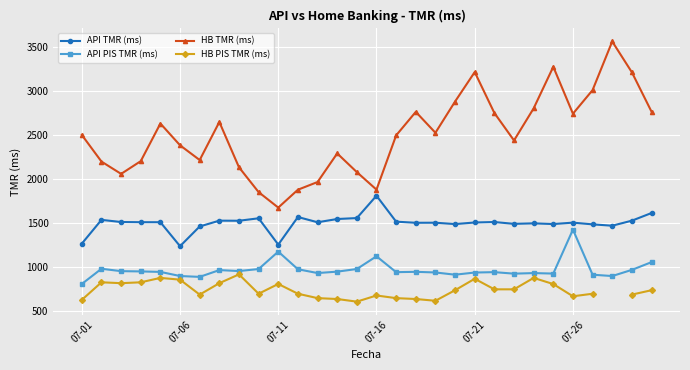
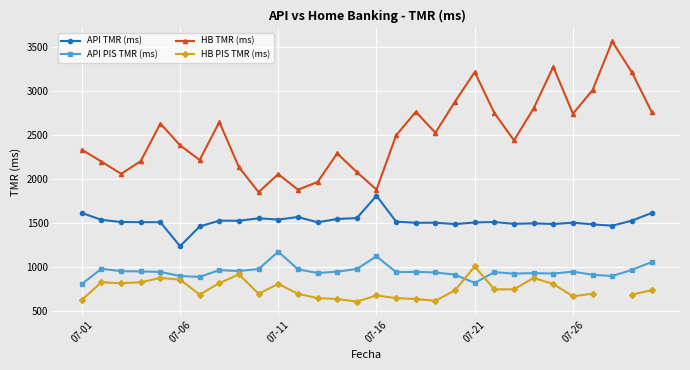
API TMR (ms), 07-01: 1300 -> 1600
HB TMR (ms), 07-01: 2500 -> 2300
API TMR (ms), 07-11: 1300 -> 1500
HB TMR (ms), 07-11: 1700 -> 2100
API PIS TMR (ms), 07-21: 900 -> 800
HB PIS TMR (ms), 07-21: 900 -> 1000
API PIS TMR (ms), 07-26: 1400 -> 1000
